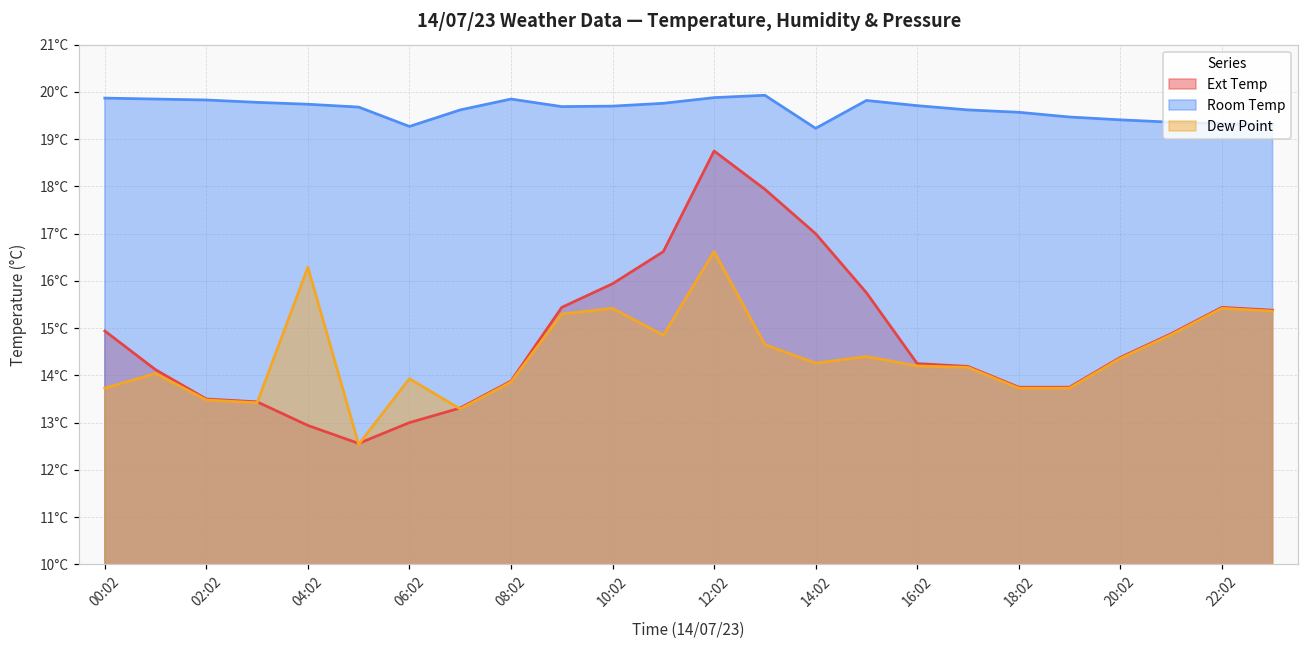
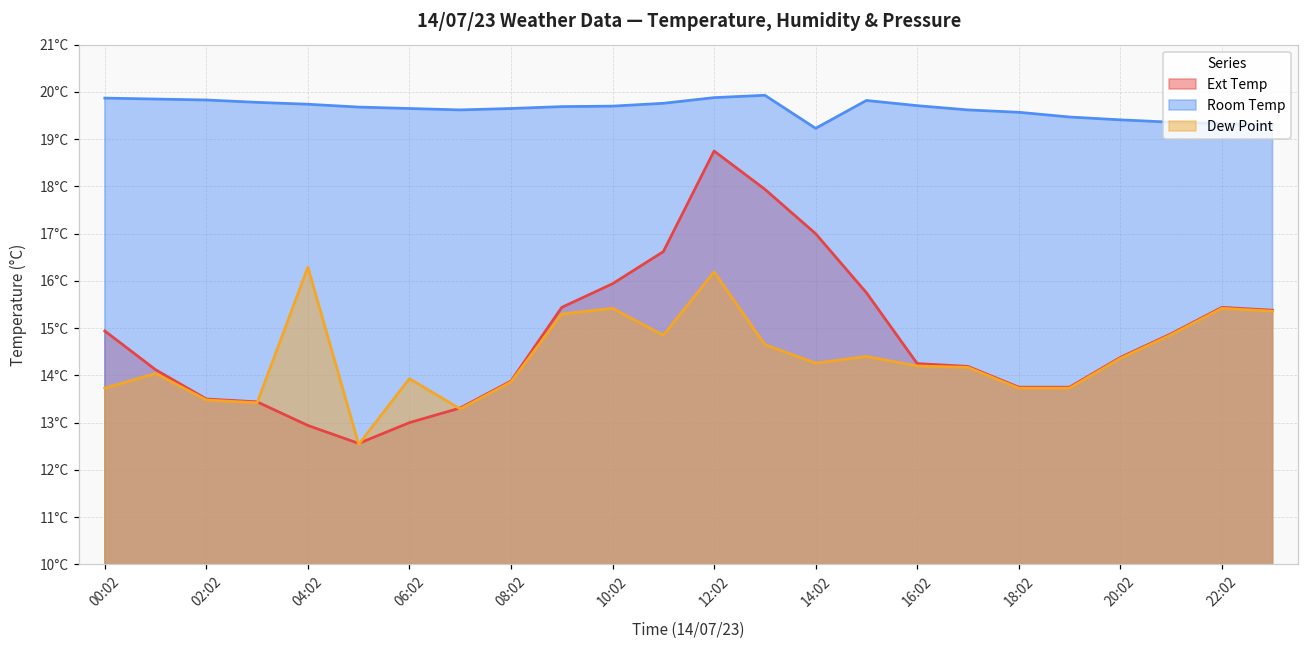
Room Temp, 06:02: 19.3°C -> 19.7°C
Room Temp, 08:02: 19.9°C -> 19.7°C
Dew Point, 12:02: 16.6°C -> 16.2°C
